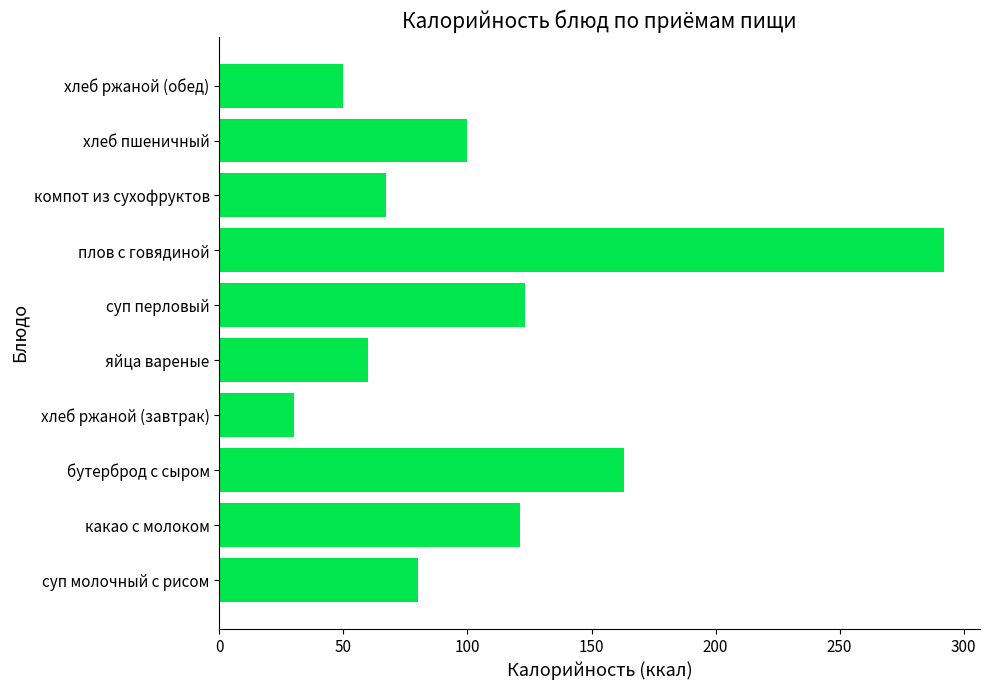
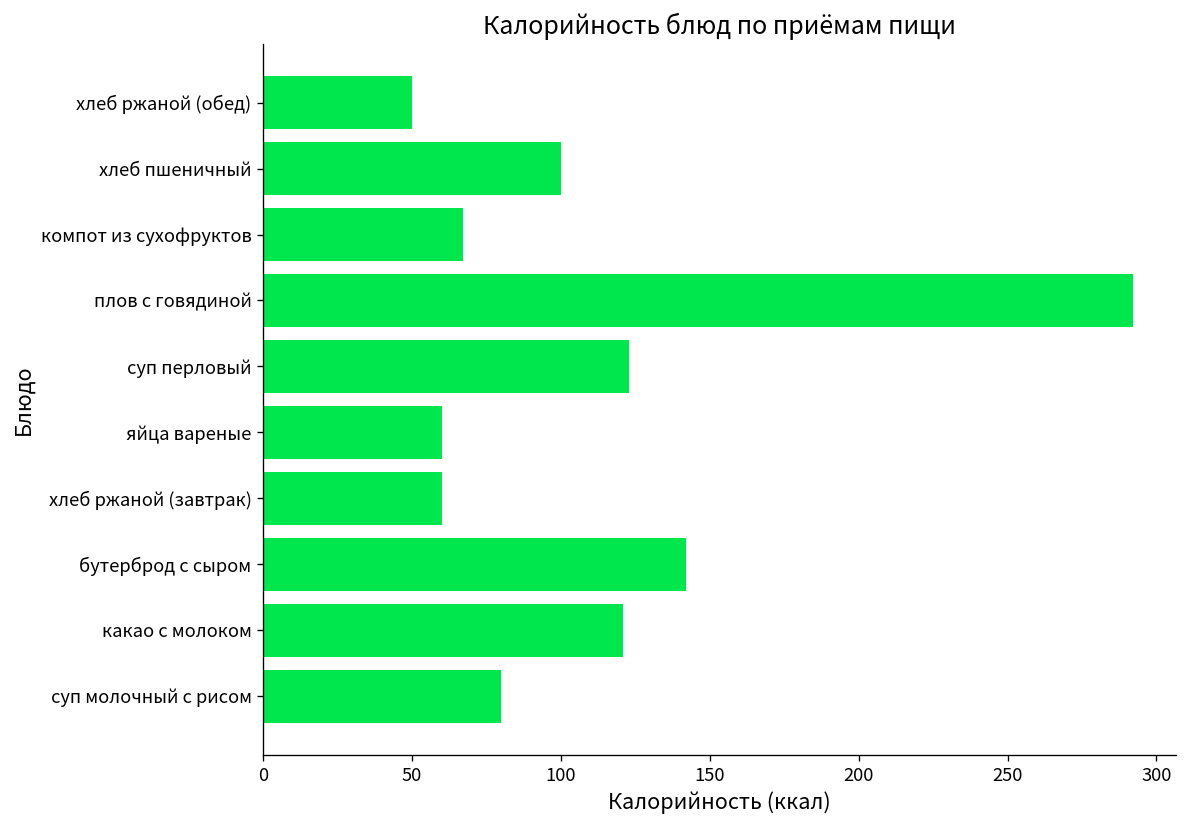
хлеб ржаной (завтрак): 30 -> 60
бутерброд с сыром: 163 -> 142
